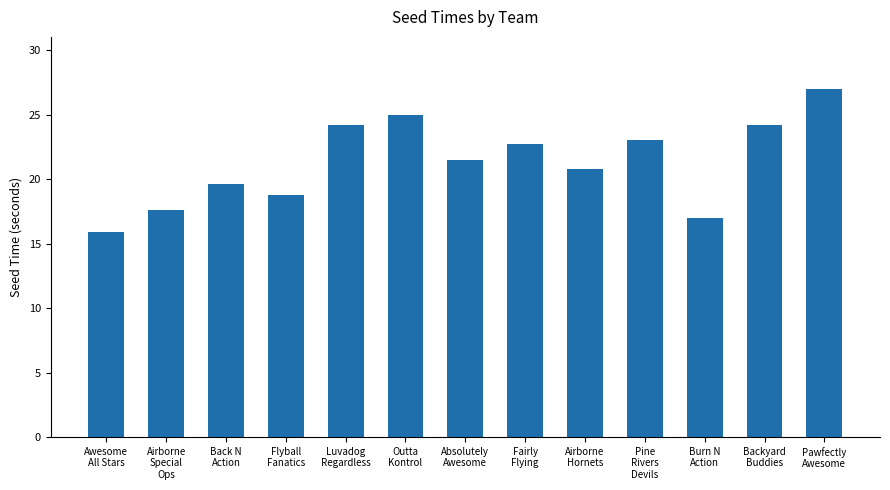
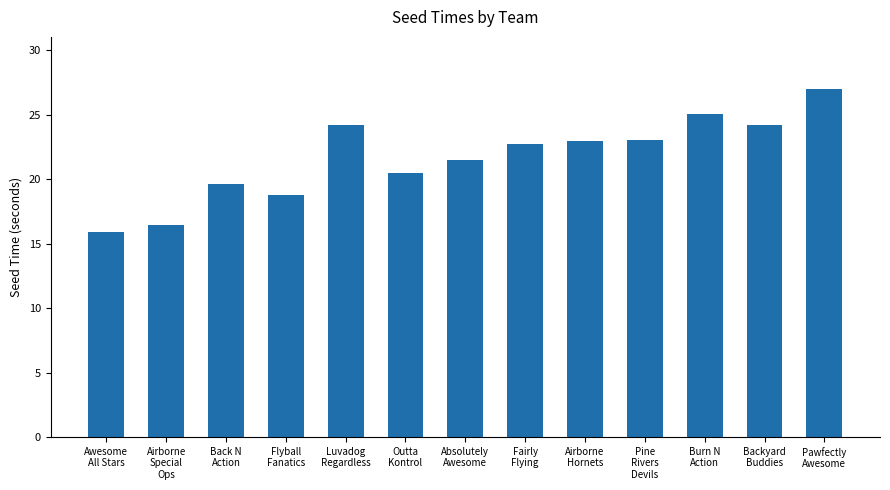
Airborne Special Ops: 17.6 -> 16.5
Outta Kontrol: 25.0 -> 20.5
Airborne Hornets: 20.8 -> 23.0
Burn N Action: 17.0 -> 25.1
